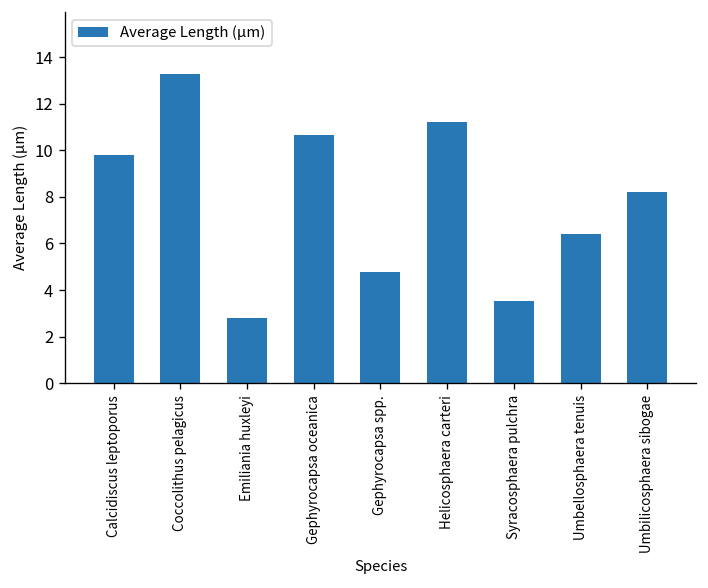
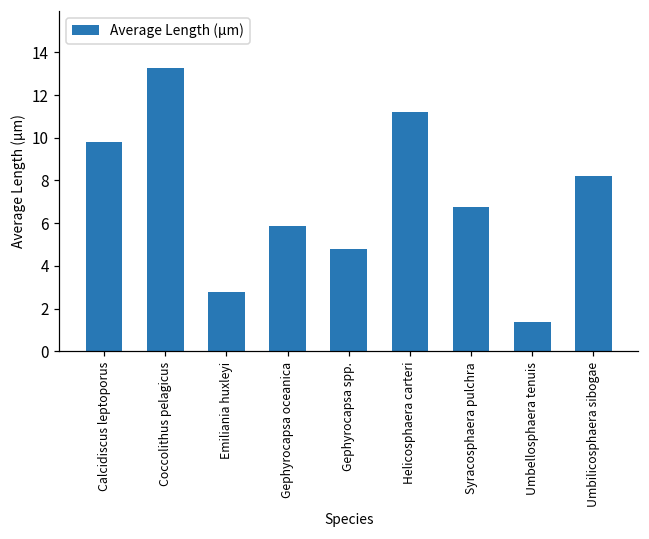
Gephyrocapsa oceanica: 10.7 -> 5.9
Syracosphaera pulchra: 3.5 -> 6.8
Umbellosphaera tenuis: 6.4 -> 1.4
